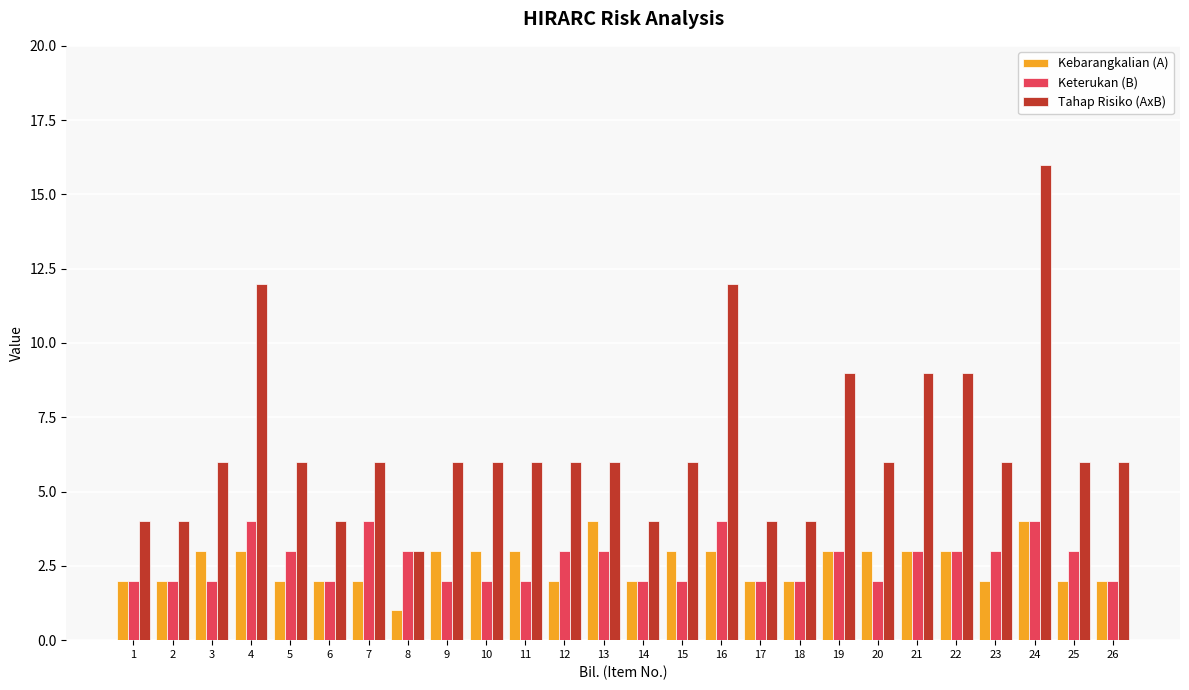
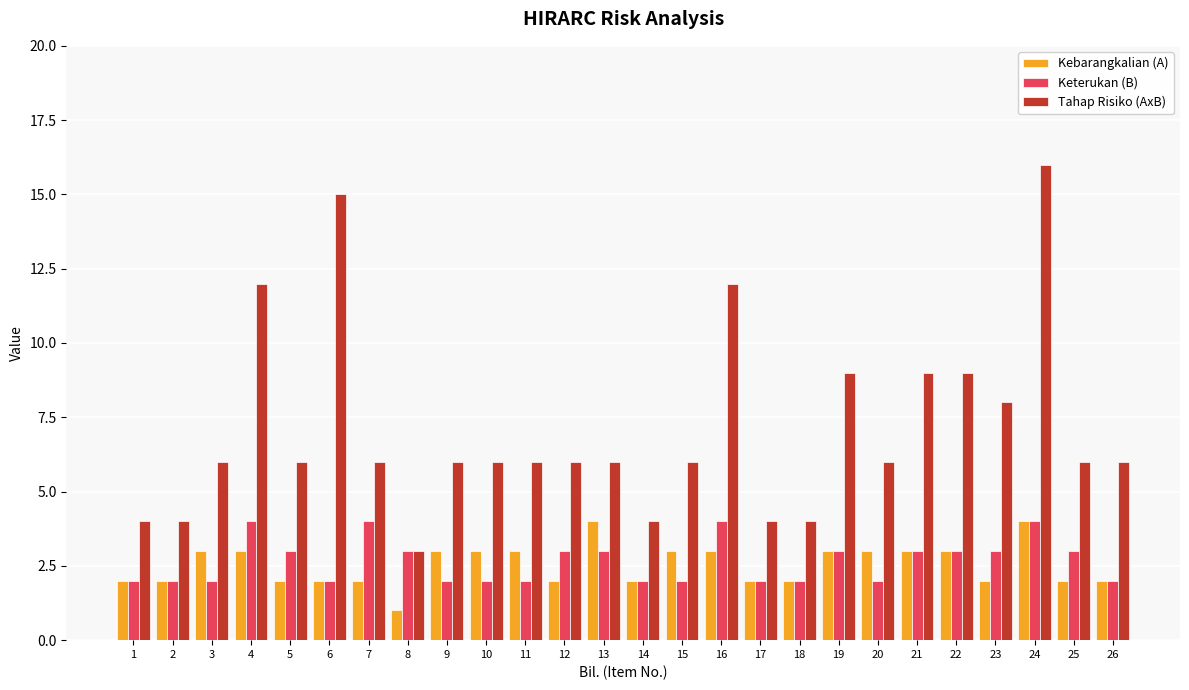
Tahap Risiko (AxB), 6: 4 -> 15
Tahap Risiko (AxB), 23: 6 -> 8
